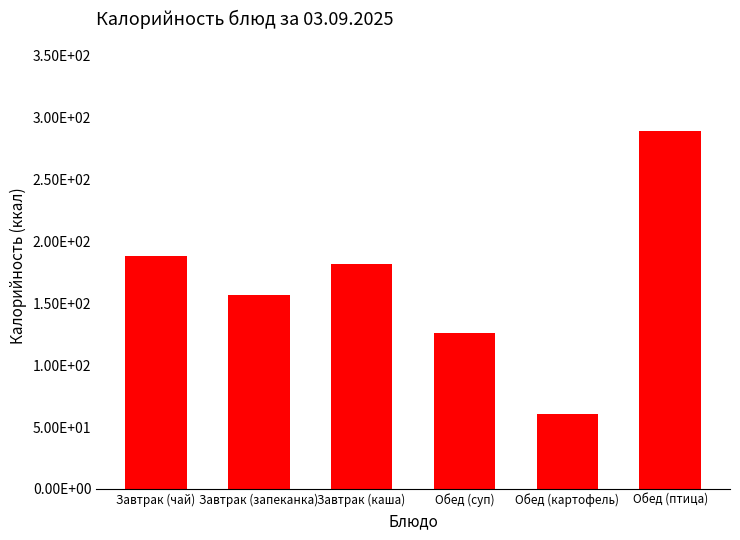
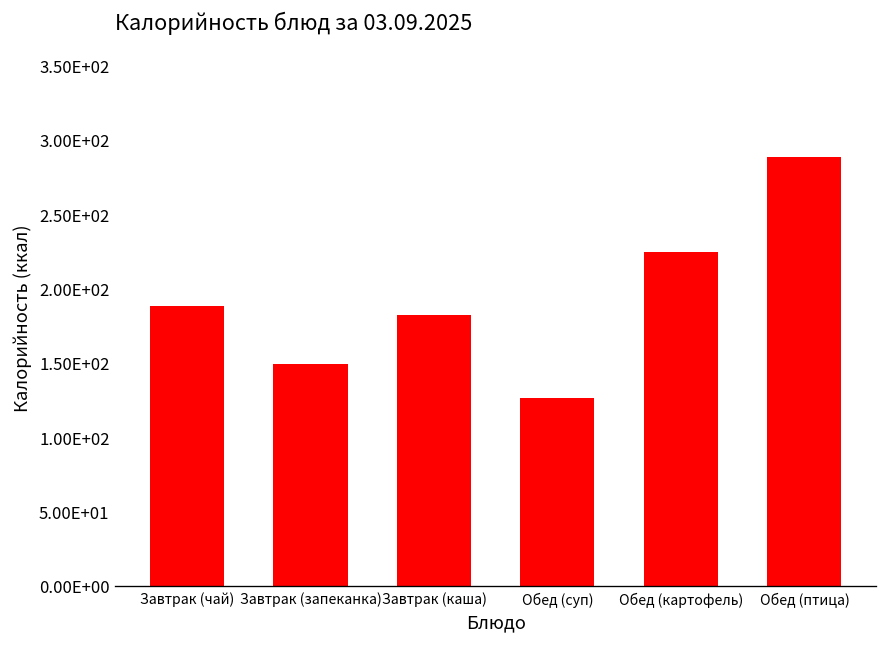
Завтрак (запеканка): 156 -> 149
Обед (картофель): 61 -> 225
